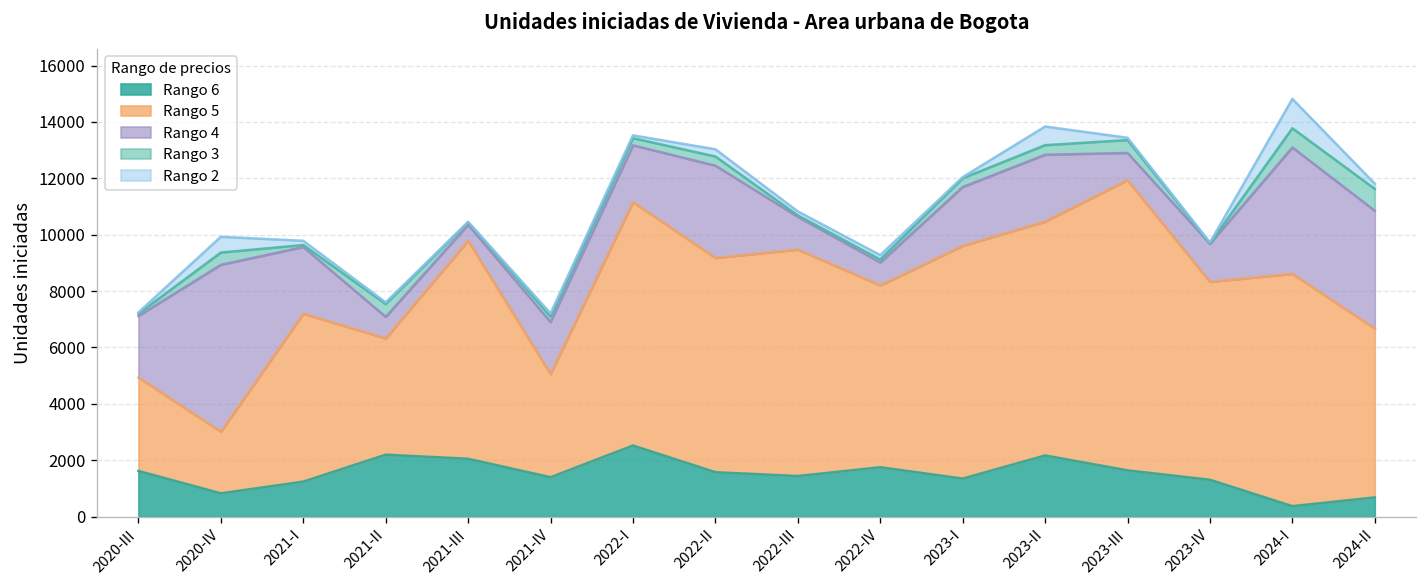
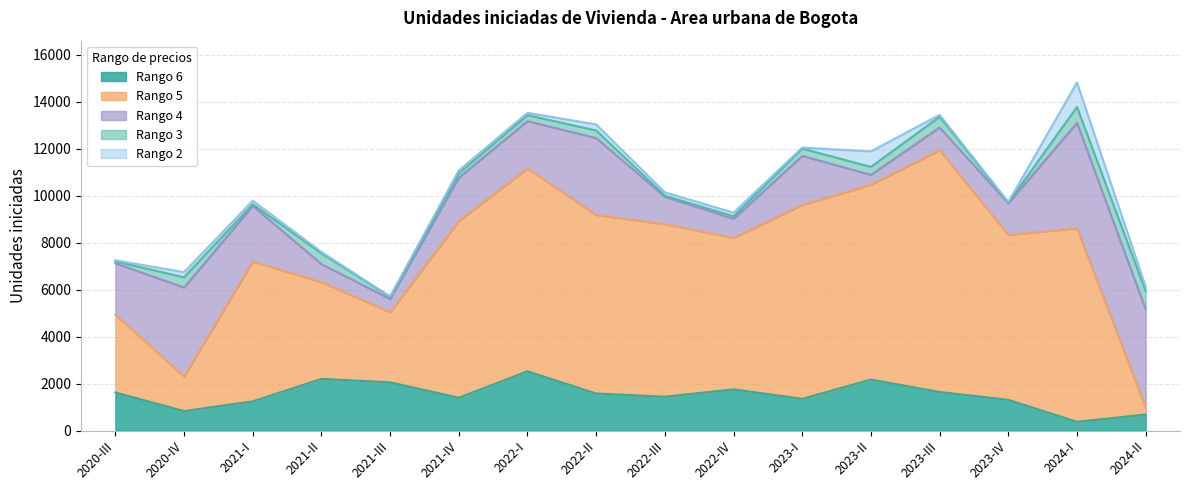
Rango 5, 2020-IV: 2200 -> 1500
Rango 4, 2020-IV: 5900 -> 3800
Rango 2, 2020-IV: 600 -> 200
Rango 5, 2021-III: 7700 -> 3000
Rango 5, 2021-IV: 3700 -> 7500
Rango 5, 2022-III: 8000 -> 7300
Rango 4, 2023-II: 2400 -> 400
Rango 5, 2024-II: 6000 -> 300
